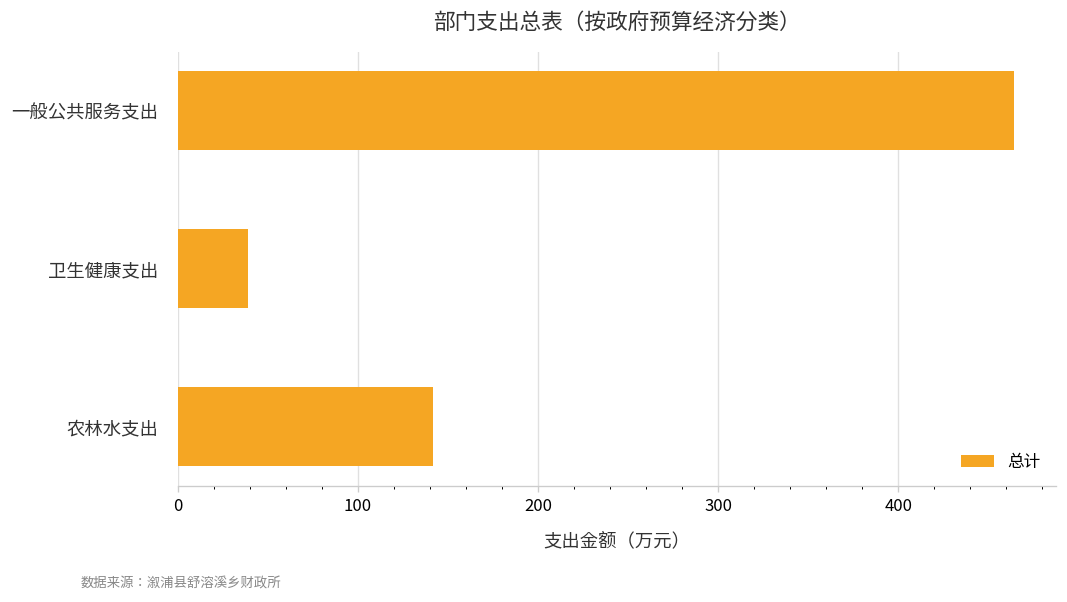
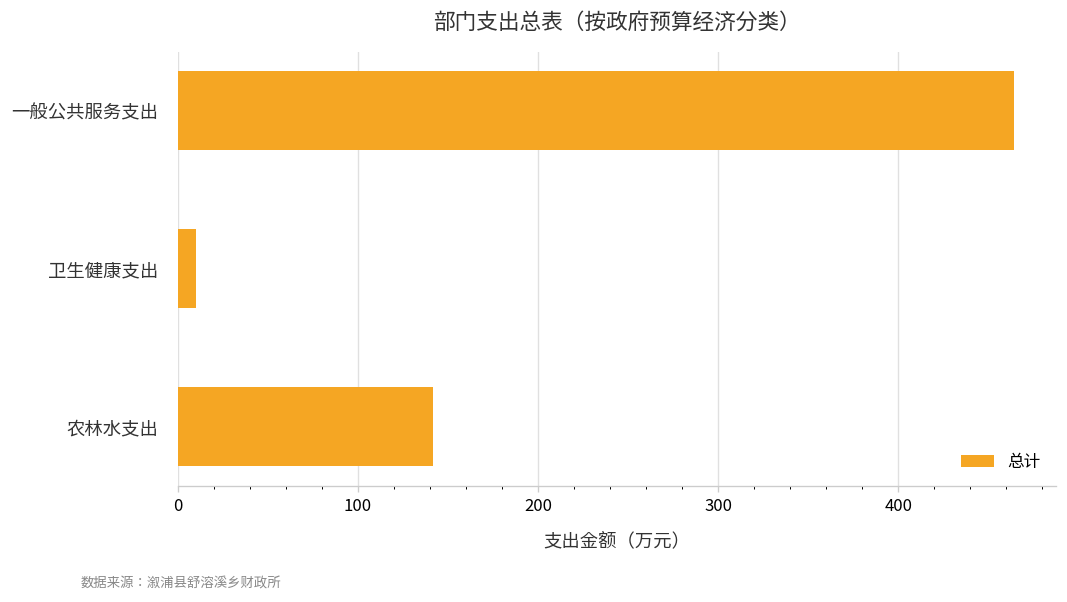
卫生健康支出: 39 -> 10
